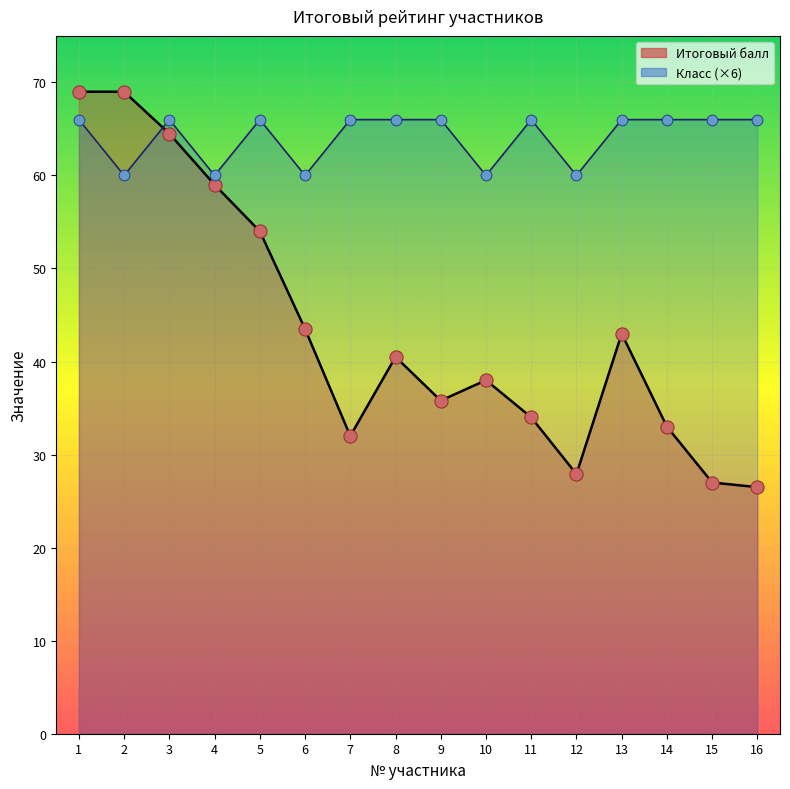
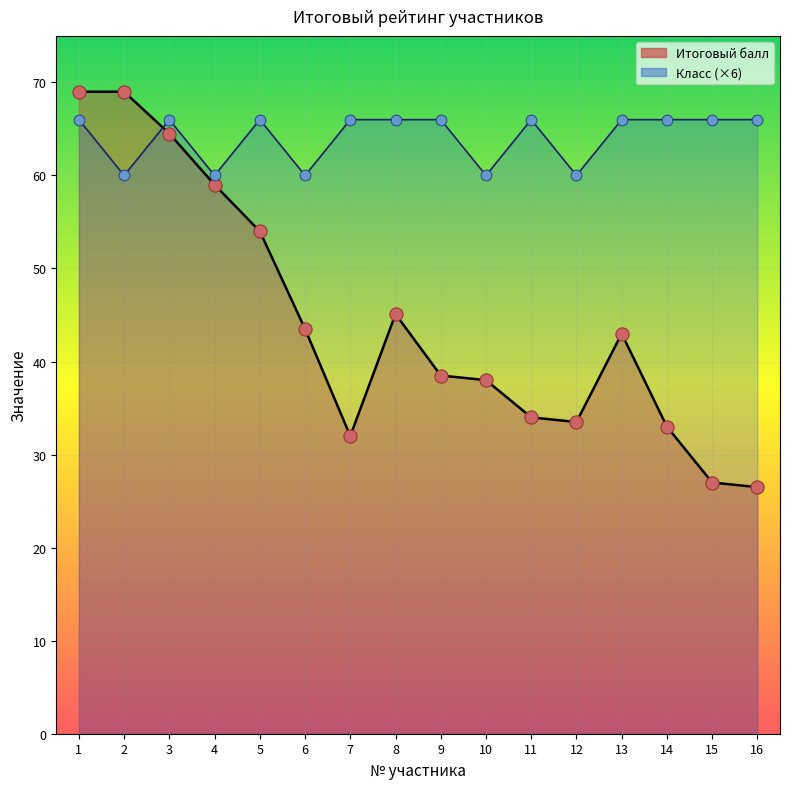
Итоговый балл, 8: 41 -> 45
Итоговый балл, 9: 36 -> 39
Итоговый балл, 12: 28 -> 34
